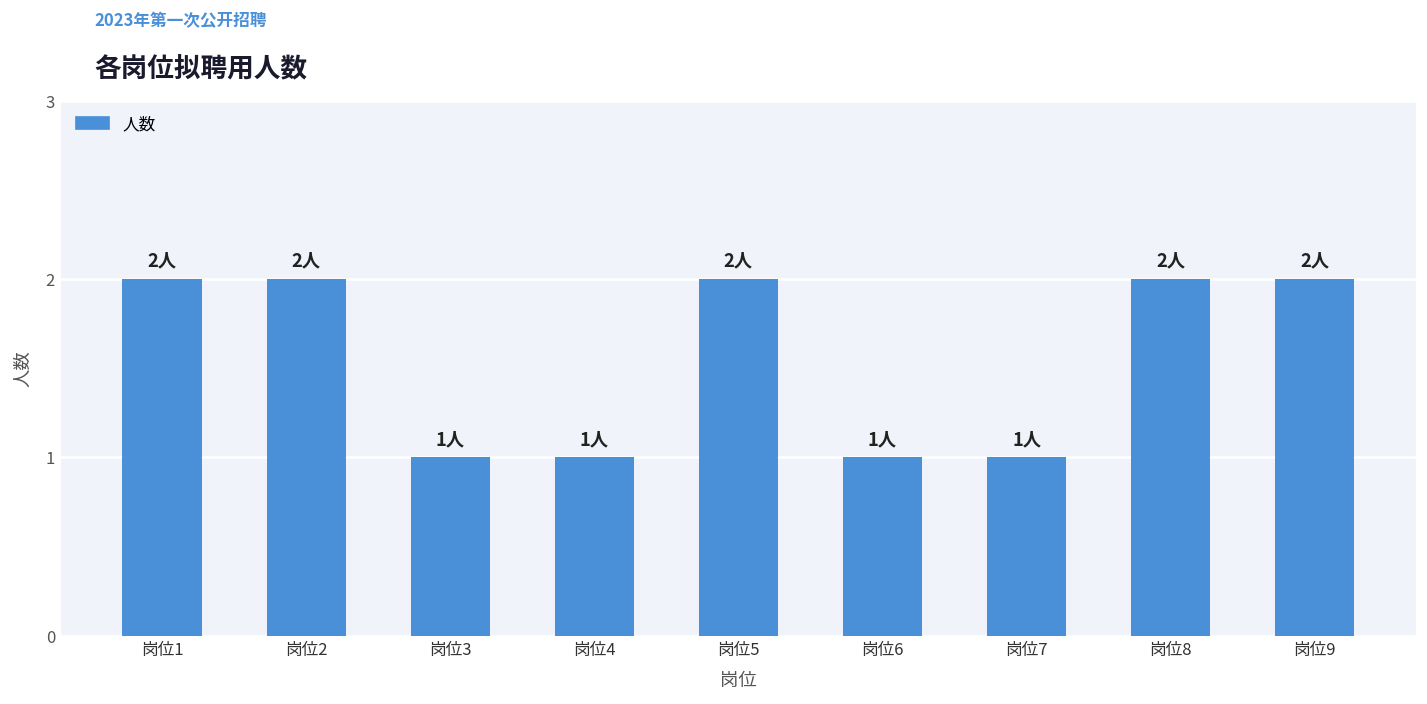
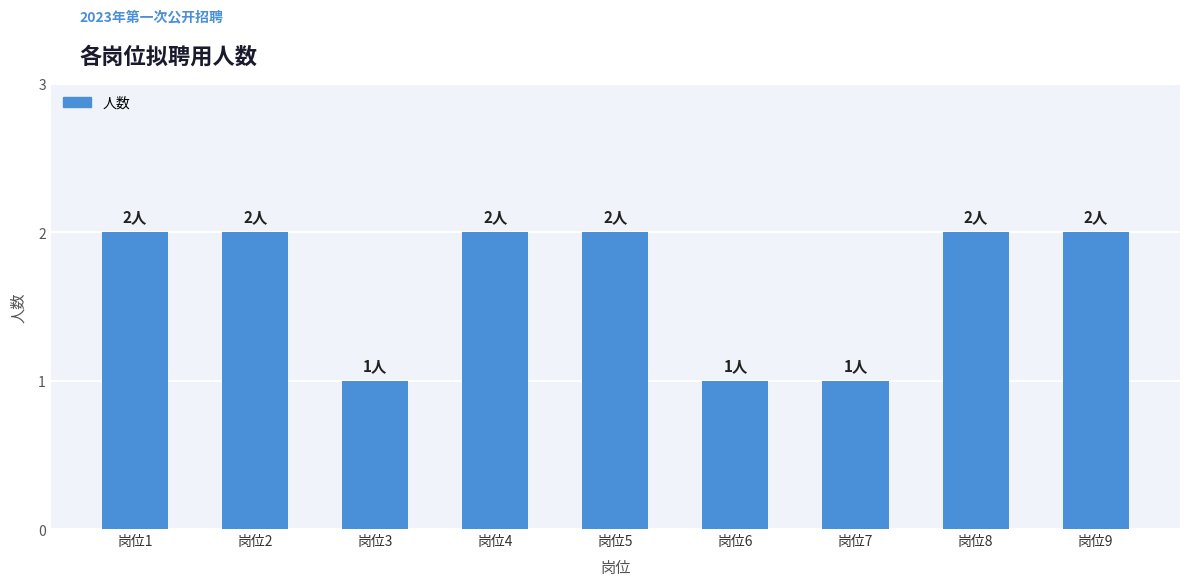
岗位4: 1人 -> 2人
